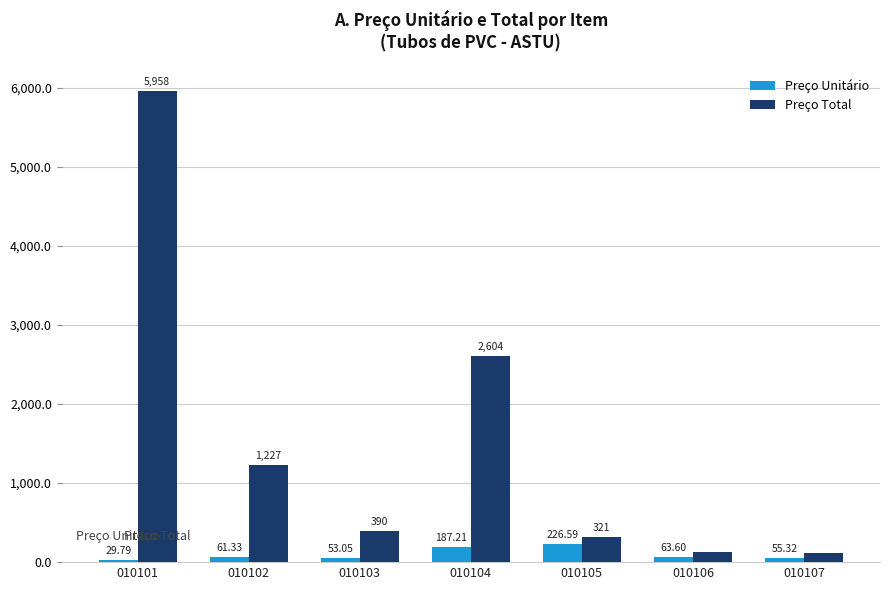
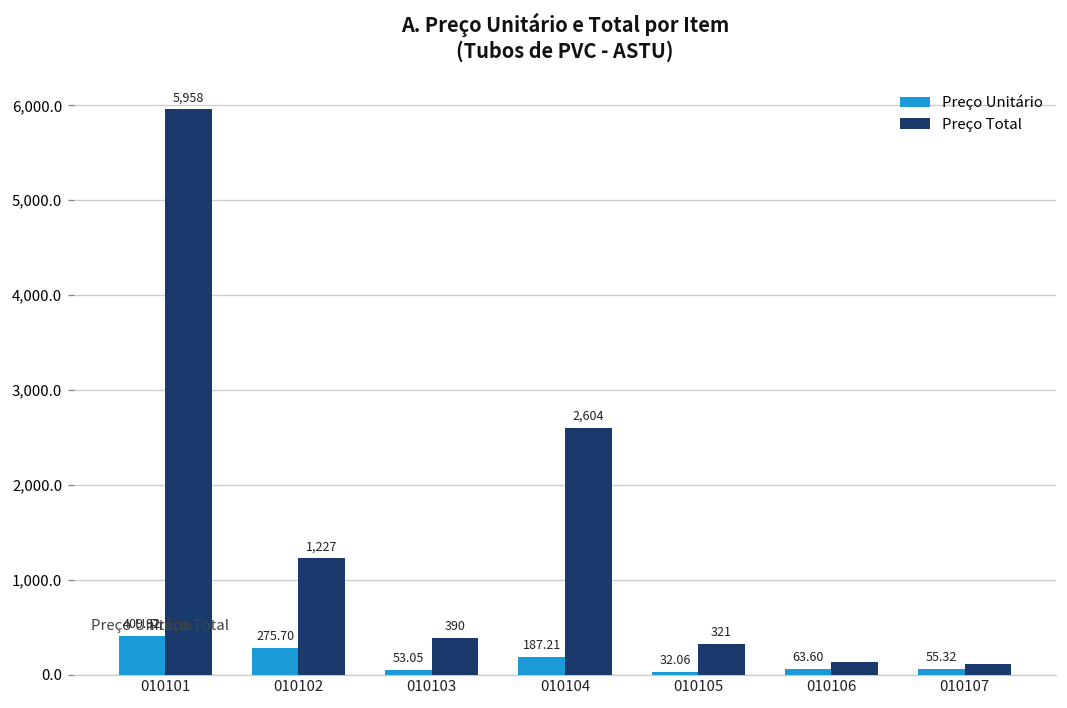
Preço Unitário, 010101: 29.79 -> 409.92
Preço Unitário, 010102: 61.33 -> 275.70
Preço Unitário, 010105: 226.59 -> 32.06
